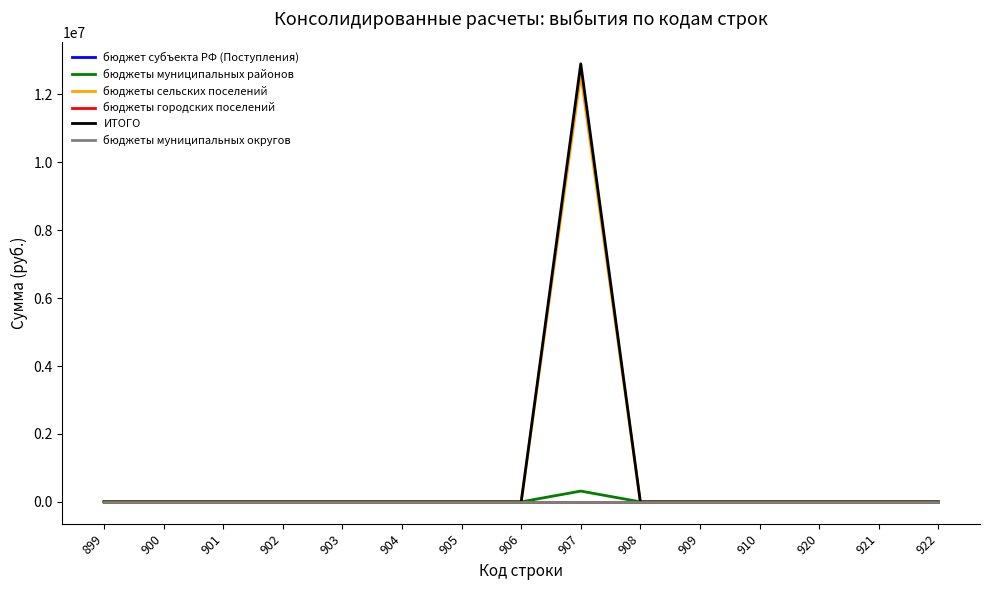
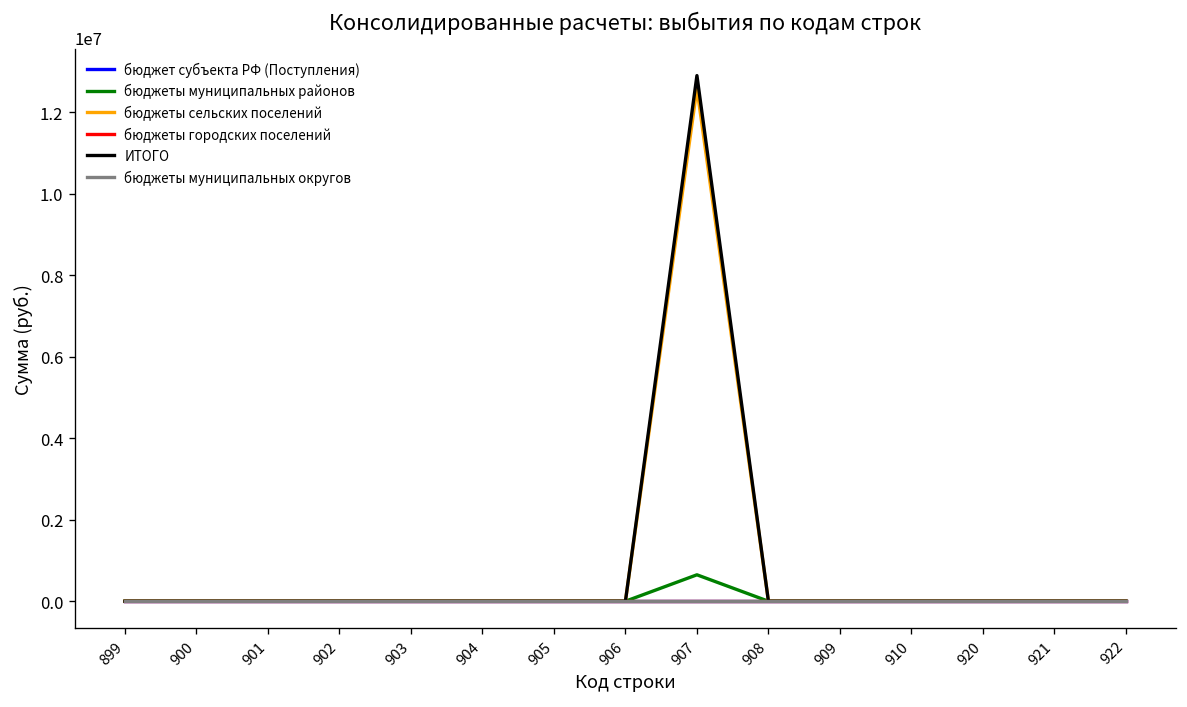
бюджеты муниципальных районов, 907: 300000 -> 600000
